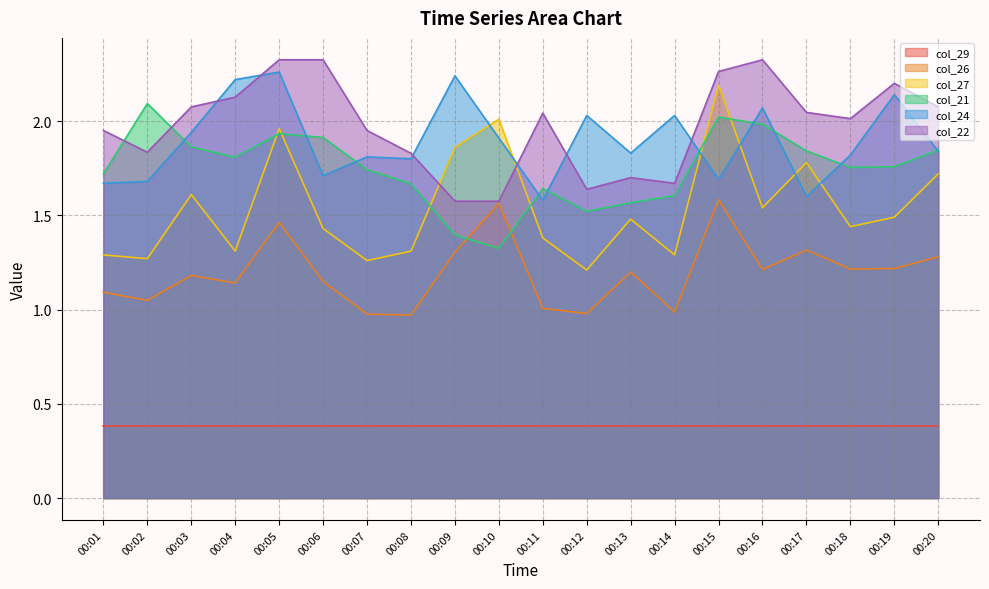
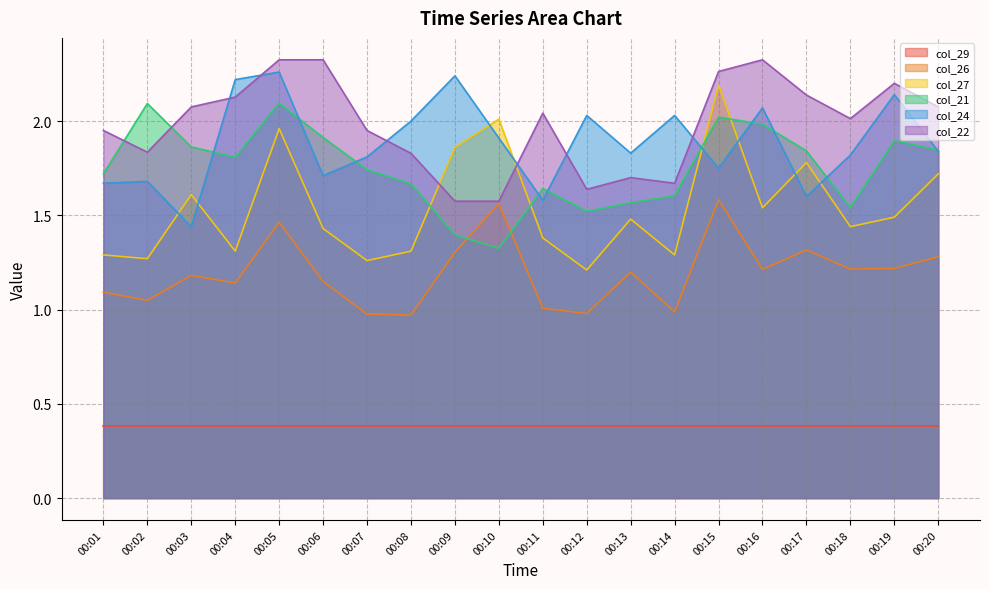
col_24, 00:03: 1.94 -> 1.44
col_21, 00:05: 1.93 -> 2.10
col_24, 00:08: 1.8 -> 2.0
col_24, 00:15: 1.69 -> 1.75
col_22, 00:17: 2.05 -> 2.14
col_21, 00:18: 1.75 -> 1.54
col_21, 00:19: 1.76 -> 1.90
